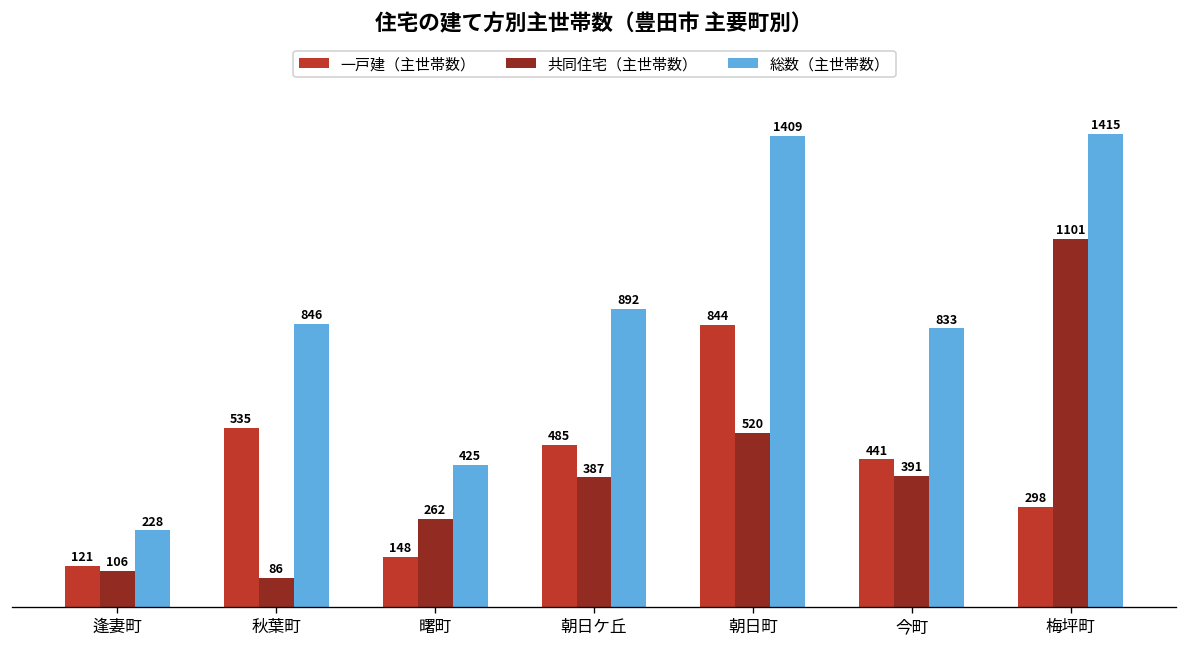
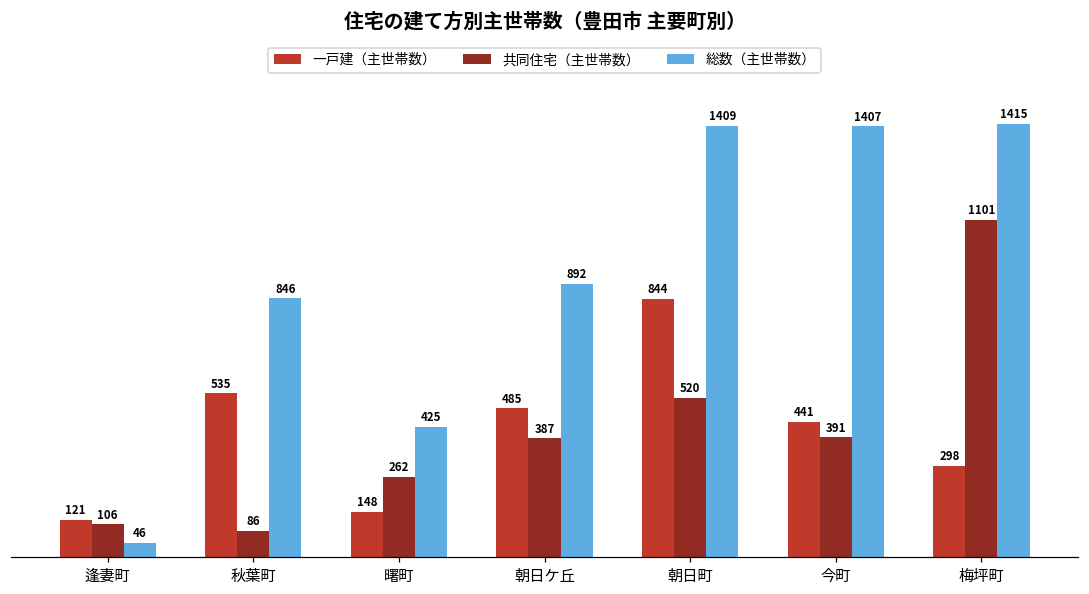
総数（主世帯数）, 逢妻町: 228 -> 46
総数（主世帯数）, 今町: 833 -> 1407
